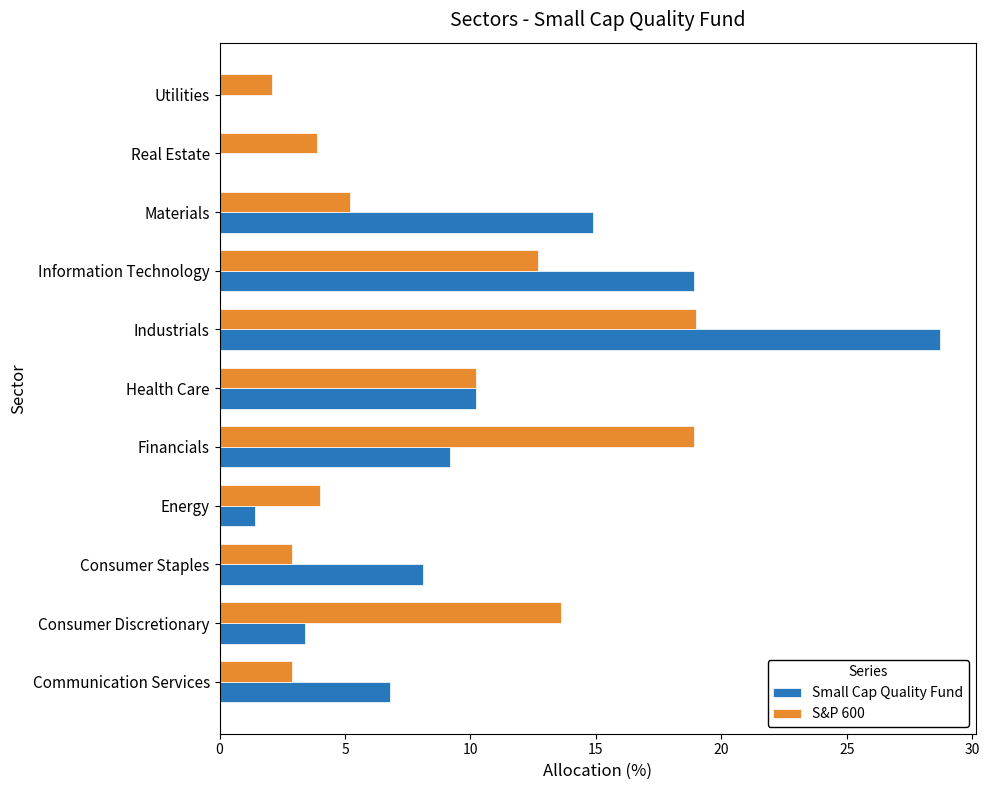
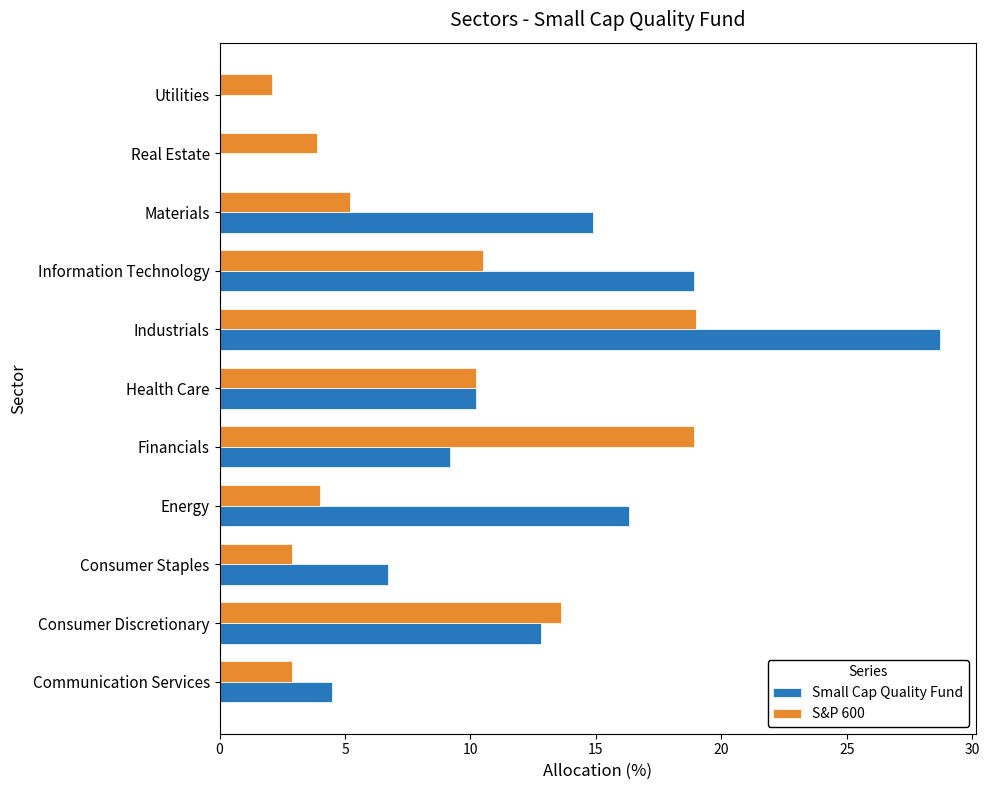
S&P 600, Information Technology: 12.7 -> 10.5
Small Cap Quality Fund, Energy: 1.4 -> 16.3
Small Cap Quality Fund, Consumer Staples: 8.1 -> 6.7
Small Cap Quality Fund, Consumer Discretionary: 3.4 -> 12.8
Small Cap Quality Fund, Communication Services: 6.8 -> 4.5
